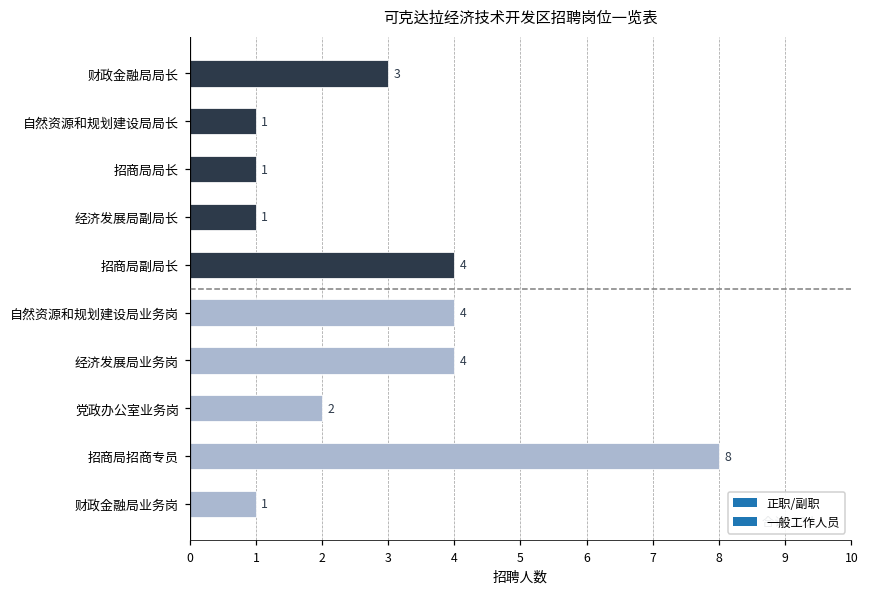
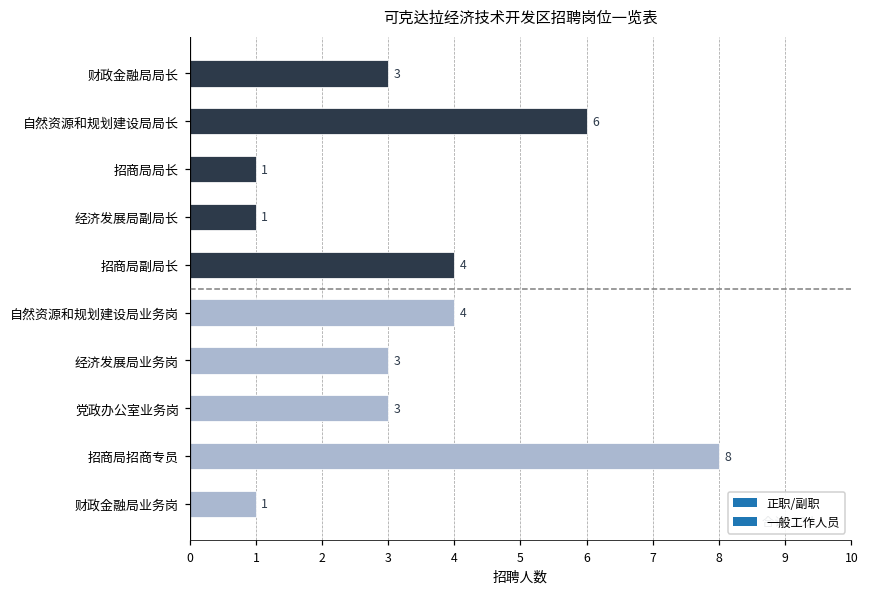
自然资源和规划建设局局长: 1 -> 6
经济发展局业务岗: 4 -> 3
党政办公室业务岗: 2 -> 3
